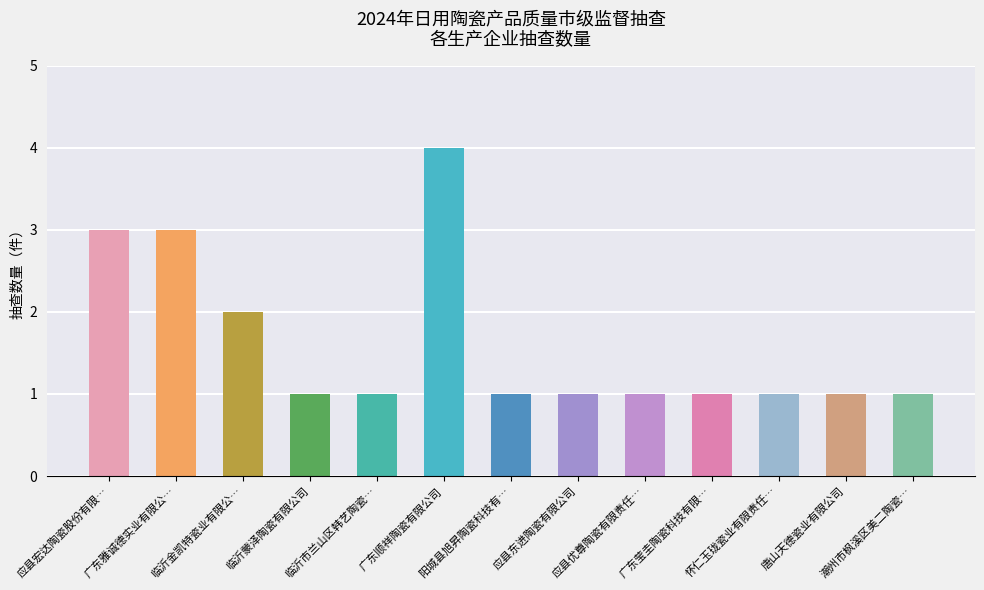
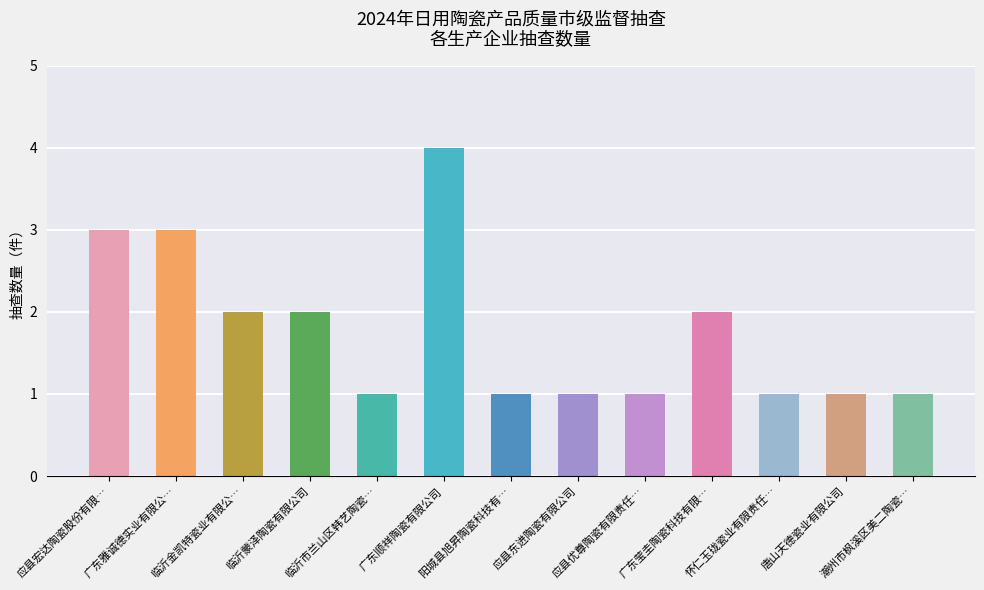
临沂蒙泽陶瓷有限公司: 1 -> 2
广东莹圭陶瓷科技有限…: 1 -> 2
